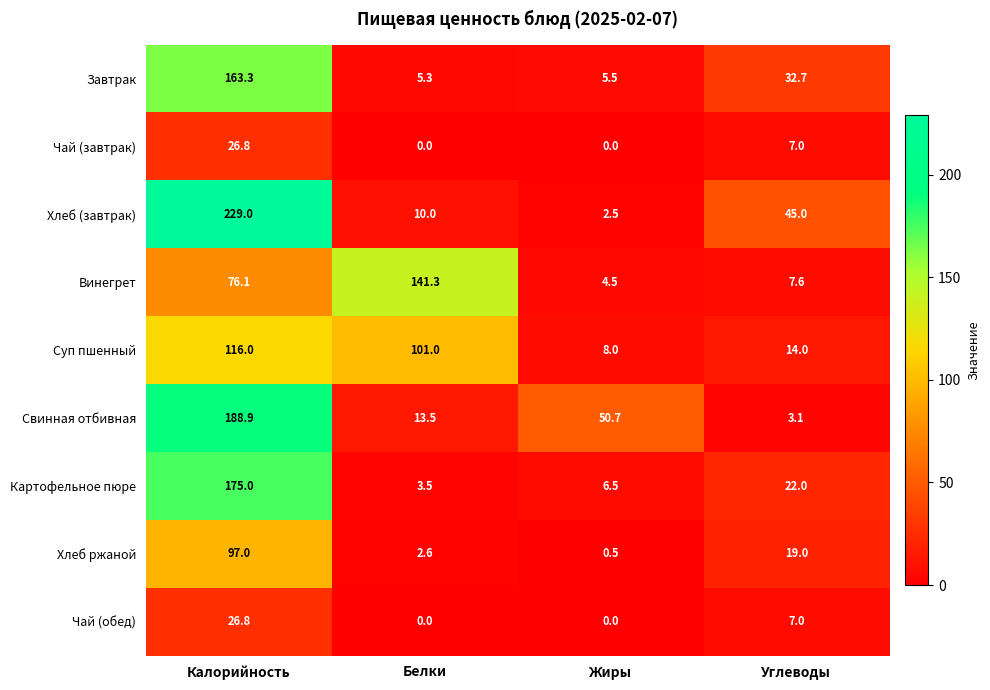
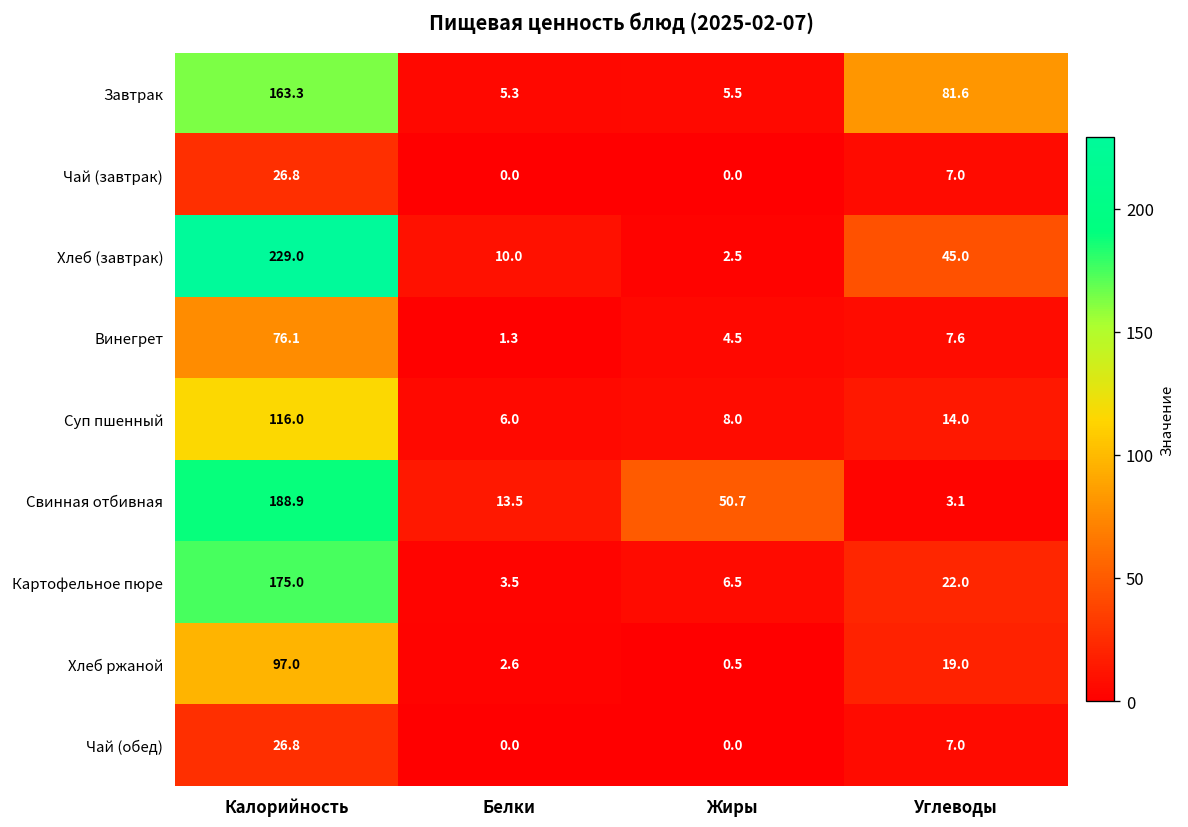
Завтрак, Углеводы: 32.7 -> 81.6
Винегрет, Белки: 141.3 -> 1.3
Суп пшенный, Белки: 101.0 -> 6.0
